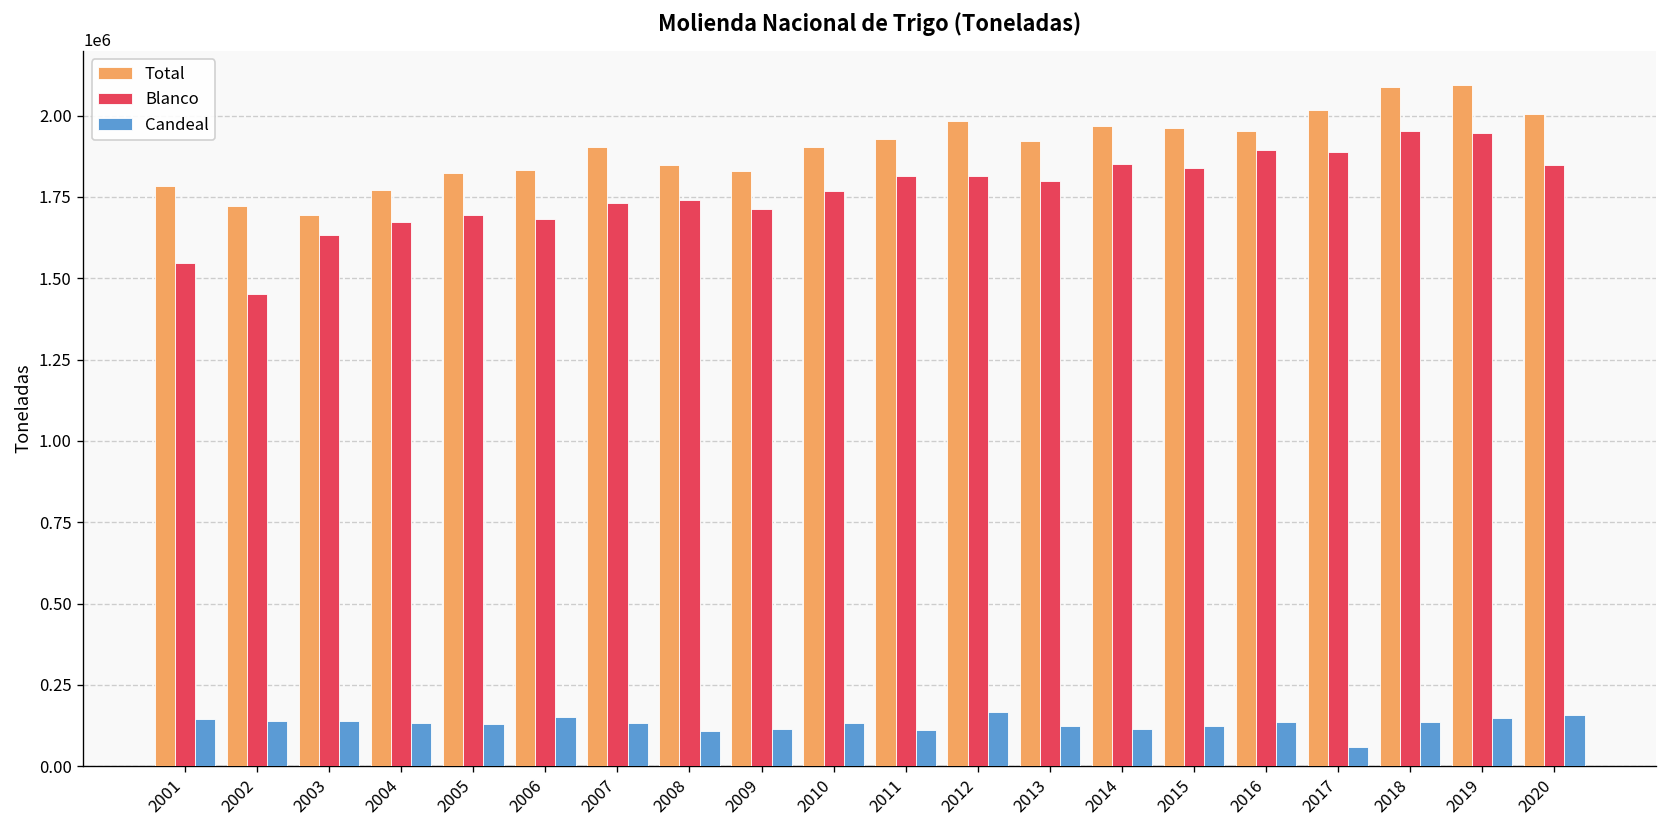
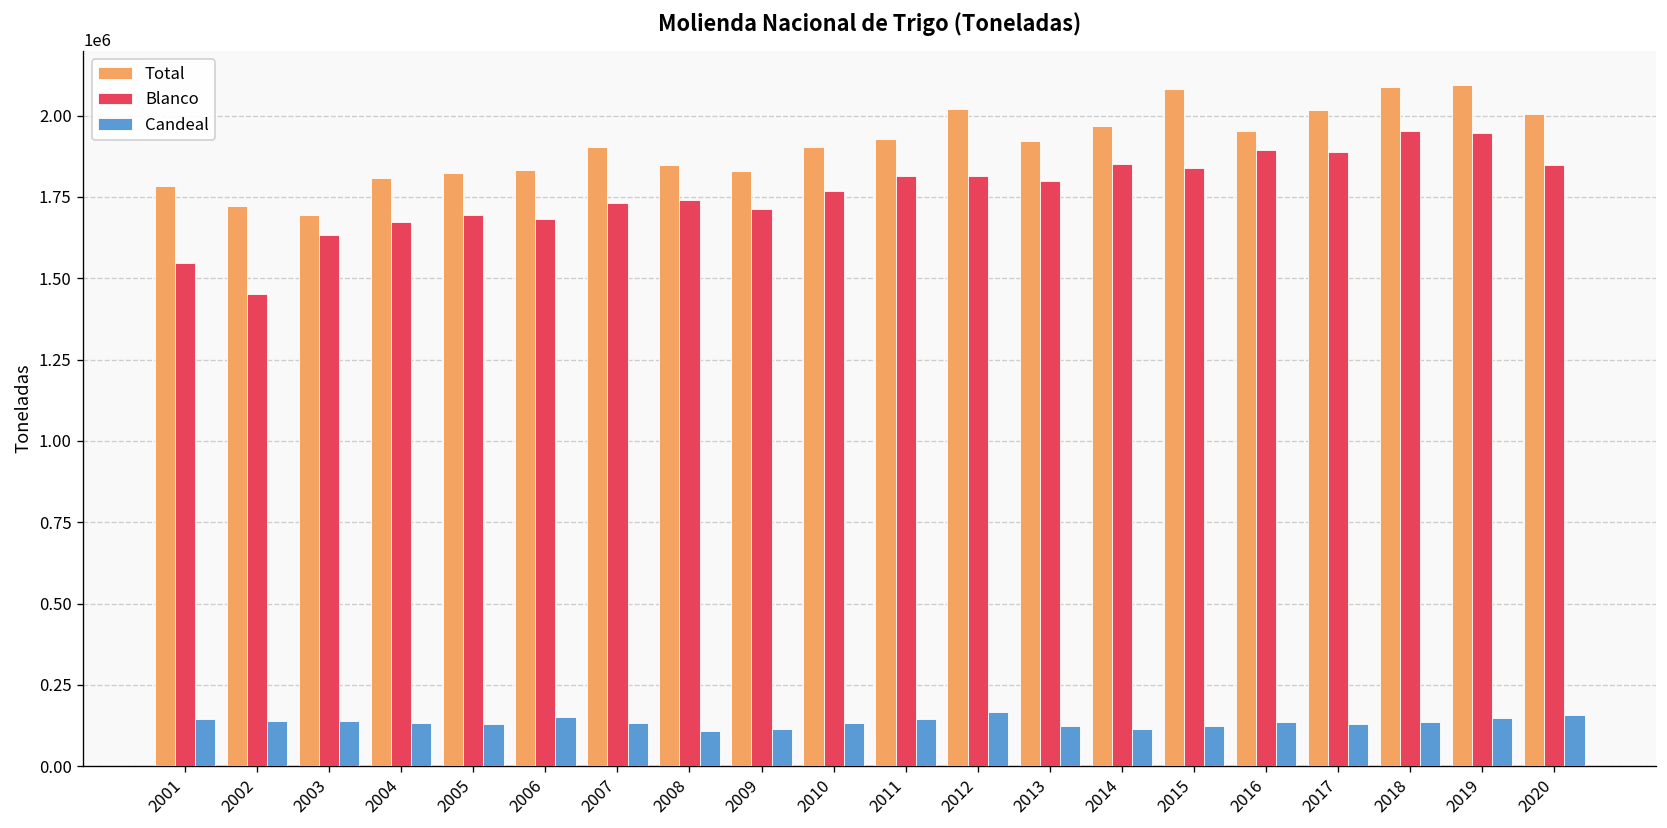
Total, 2004: 1770000 -> 1810000
Candeal, 2011: 110000 -> 150000
Total, 2012: 1980000 -> 2020000
Total, 2015: 1960000 -> 2080000
Candeal, 2017: 60000 -> 130000
